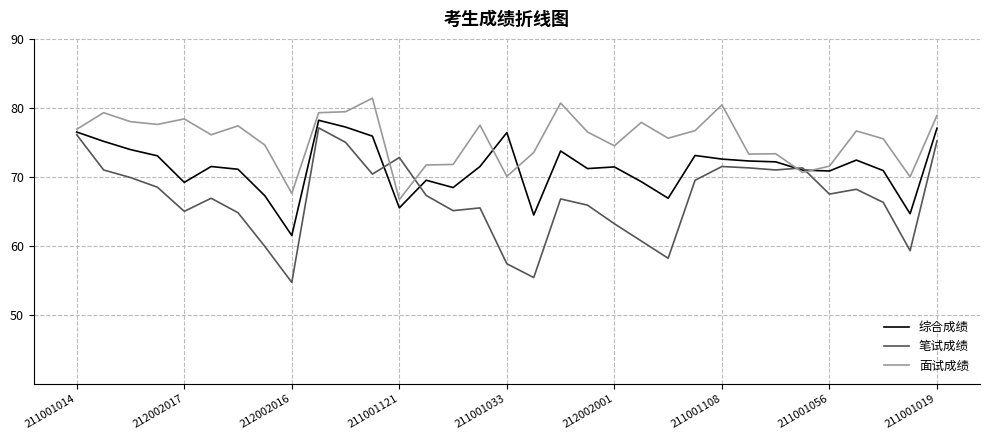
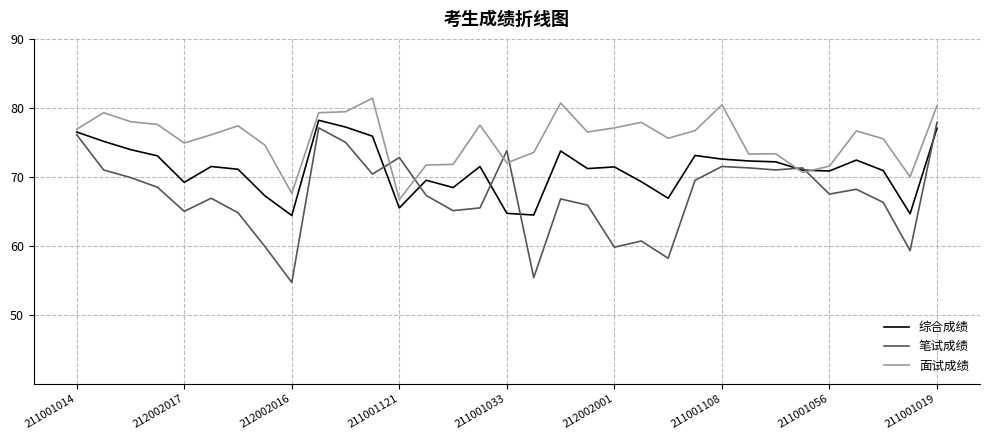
面试成绩, 212002017: 78 -> 75
综合成绩, 212002016: 62 -> 64
综合成绩, 211001033: 76 -> 65
笔试成绩, 211001033: 57 -> 74
面试成绩, 211001033: 70 -> 72
笔试成绩, 212002001: 63 -> 60
面试成绩, 212002001: 75 -> 77
笔试成绩, 211001019: 75 -> 78
面试成绩, 211001019: 79 -> 80
